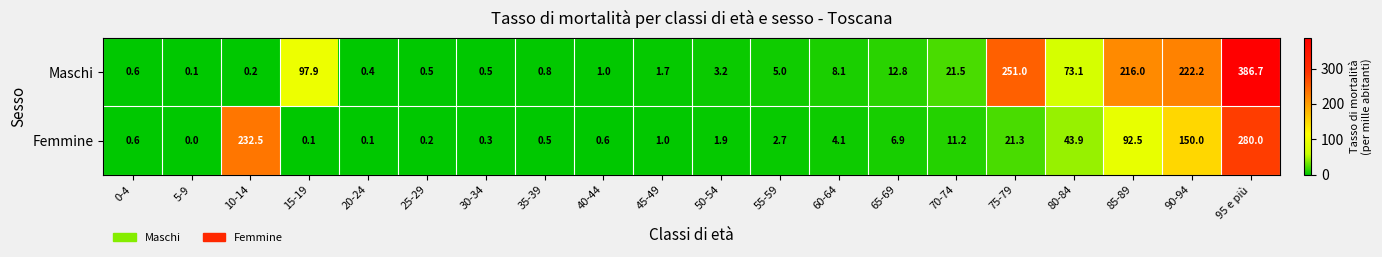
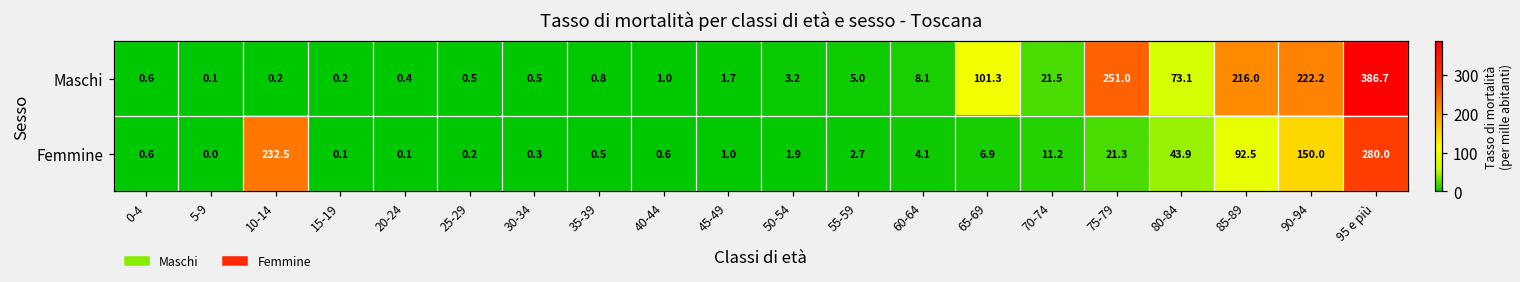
Maschi, 15-19: 97.9 -> 0.2
Maschi, 65-69: 12.8 -> 101.3
